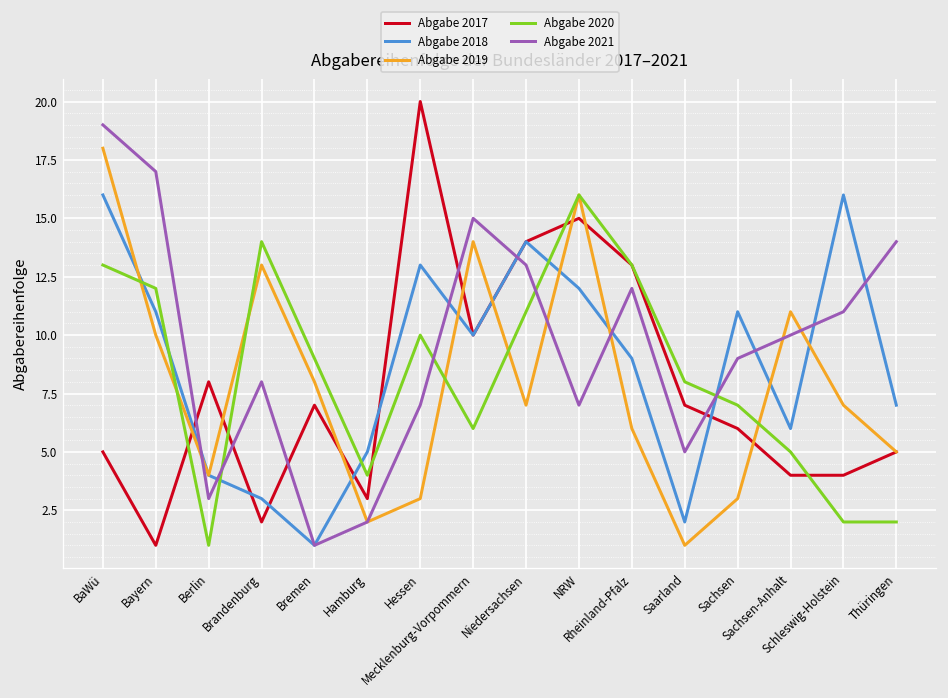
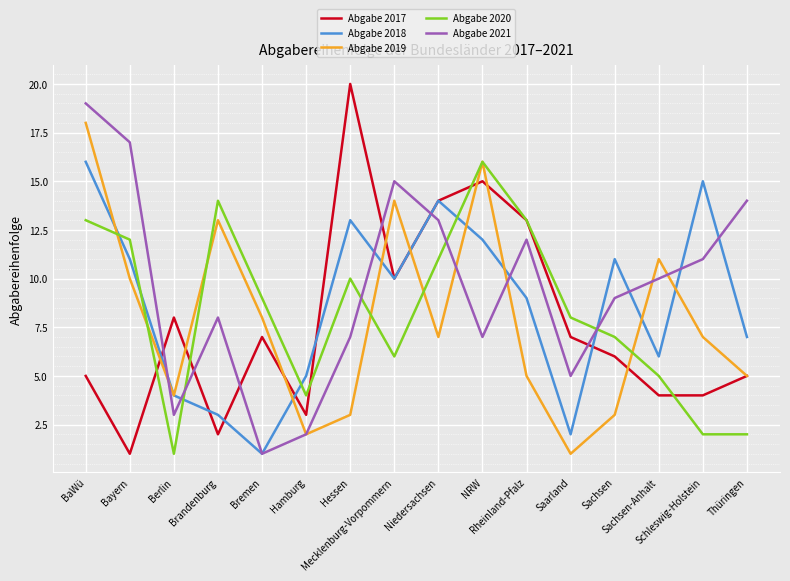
Abgabe 2019, Rheinland-Pfalz: 6 -> 5
Abgabe 2018, Schleswig-Holstein: 16 -> 15
